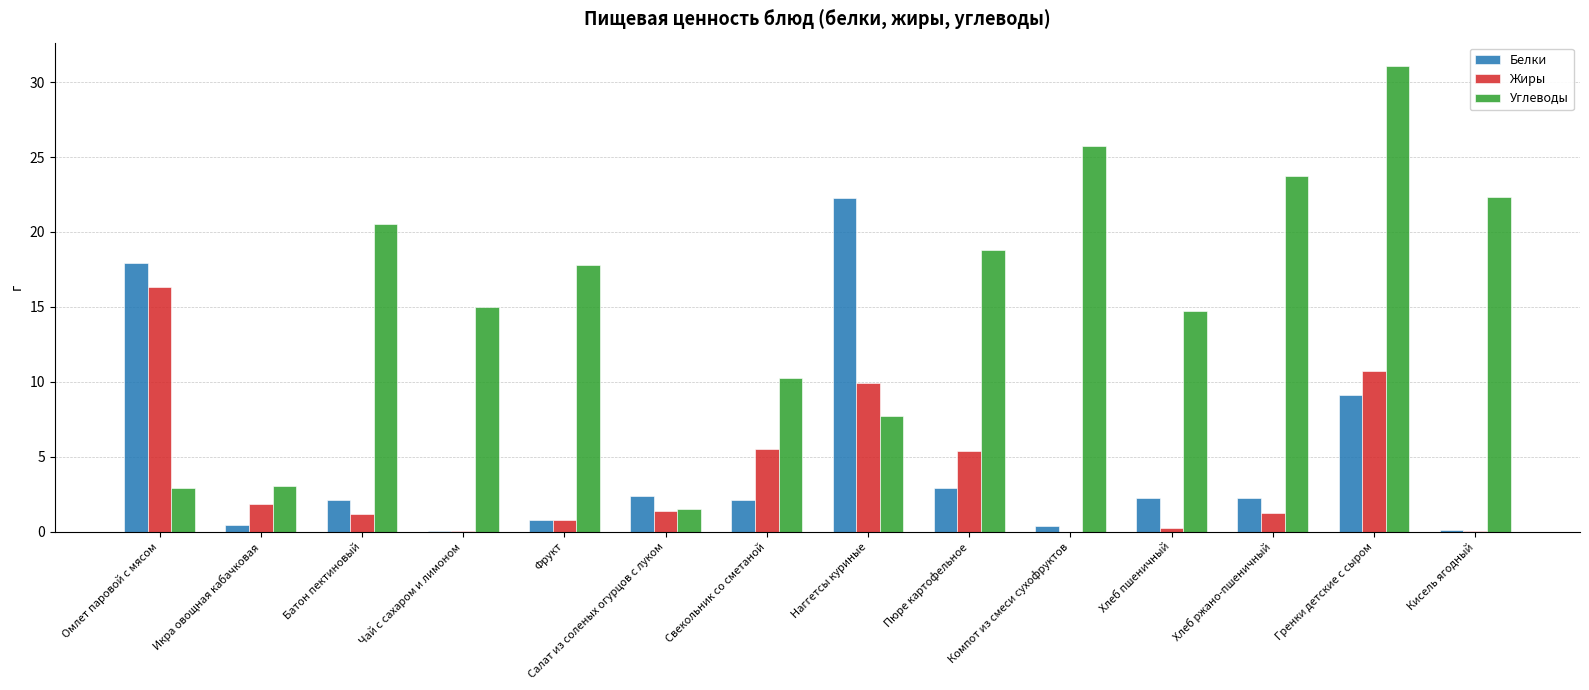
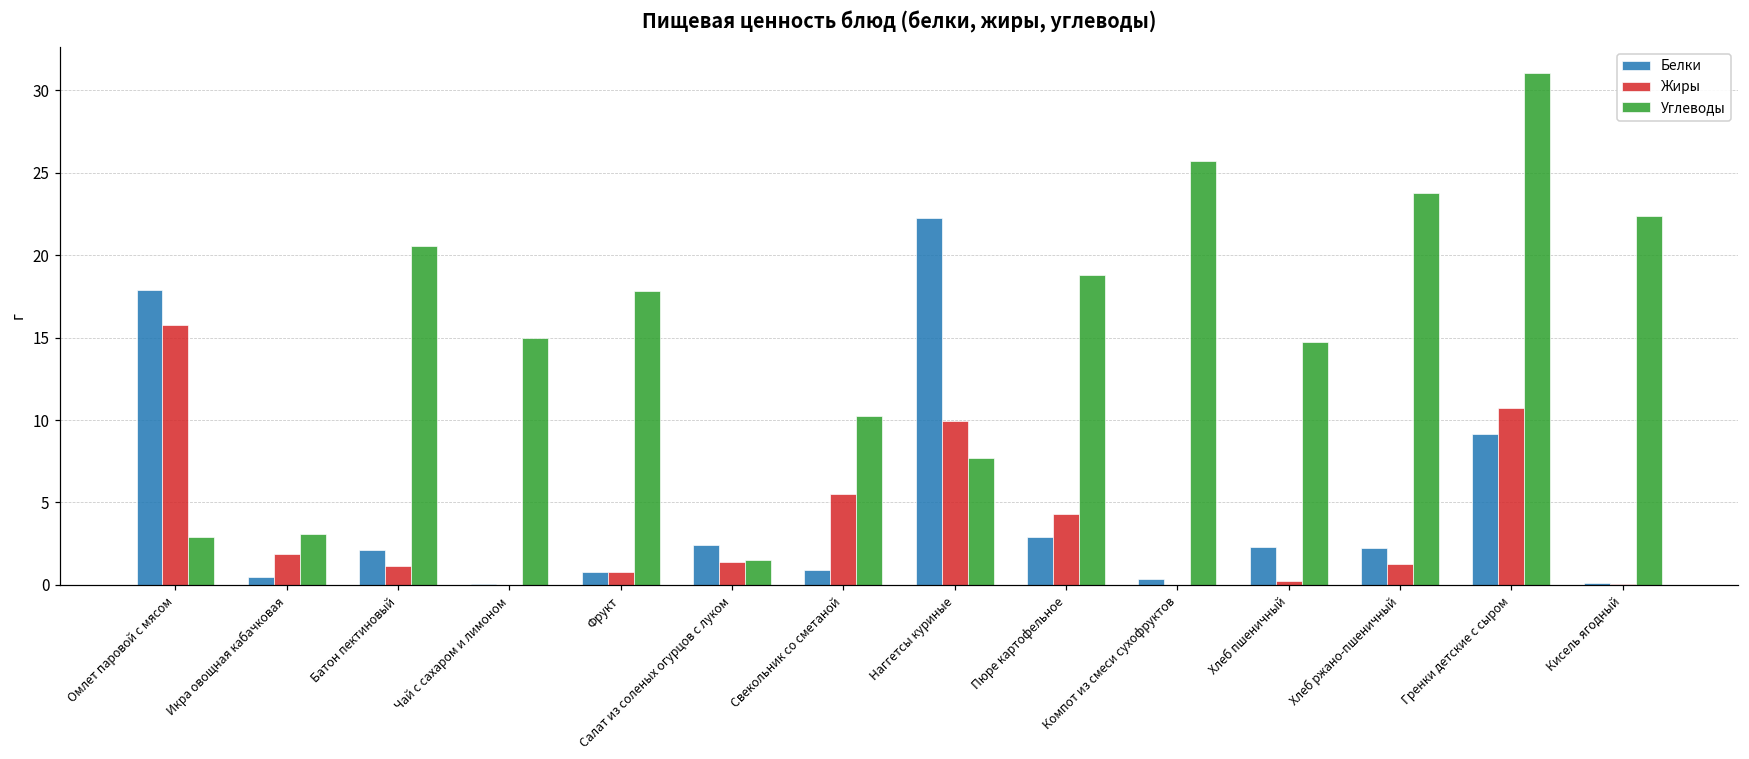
Жиры, Омлет паровой с мясом: 16.4 -> 15.8
Белки, Свекольник со сметаной: 2.1 -> 0.9
Жиры, Пюре картофельное: 5.4 -> 4.3
